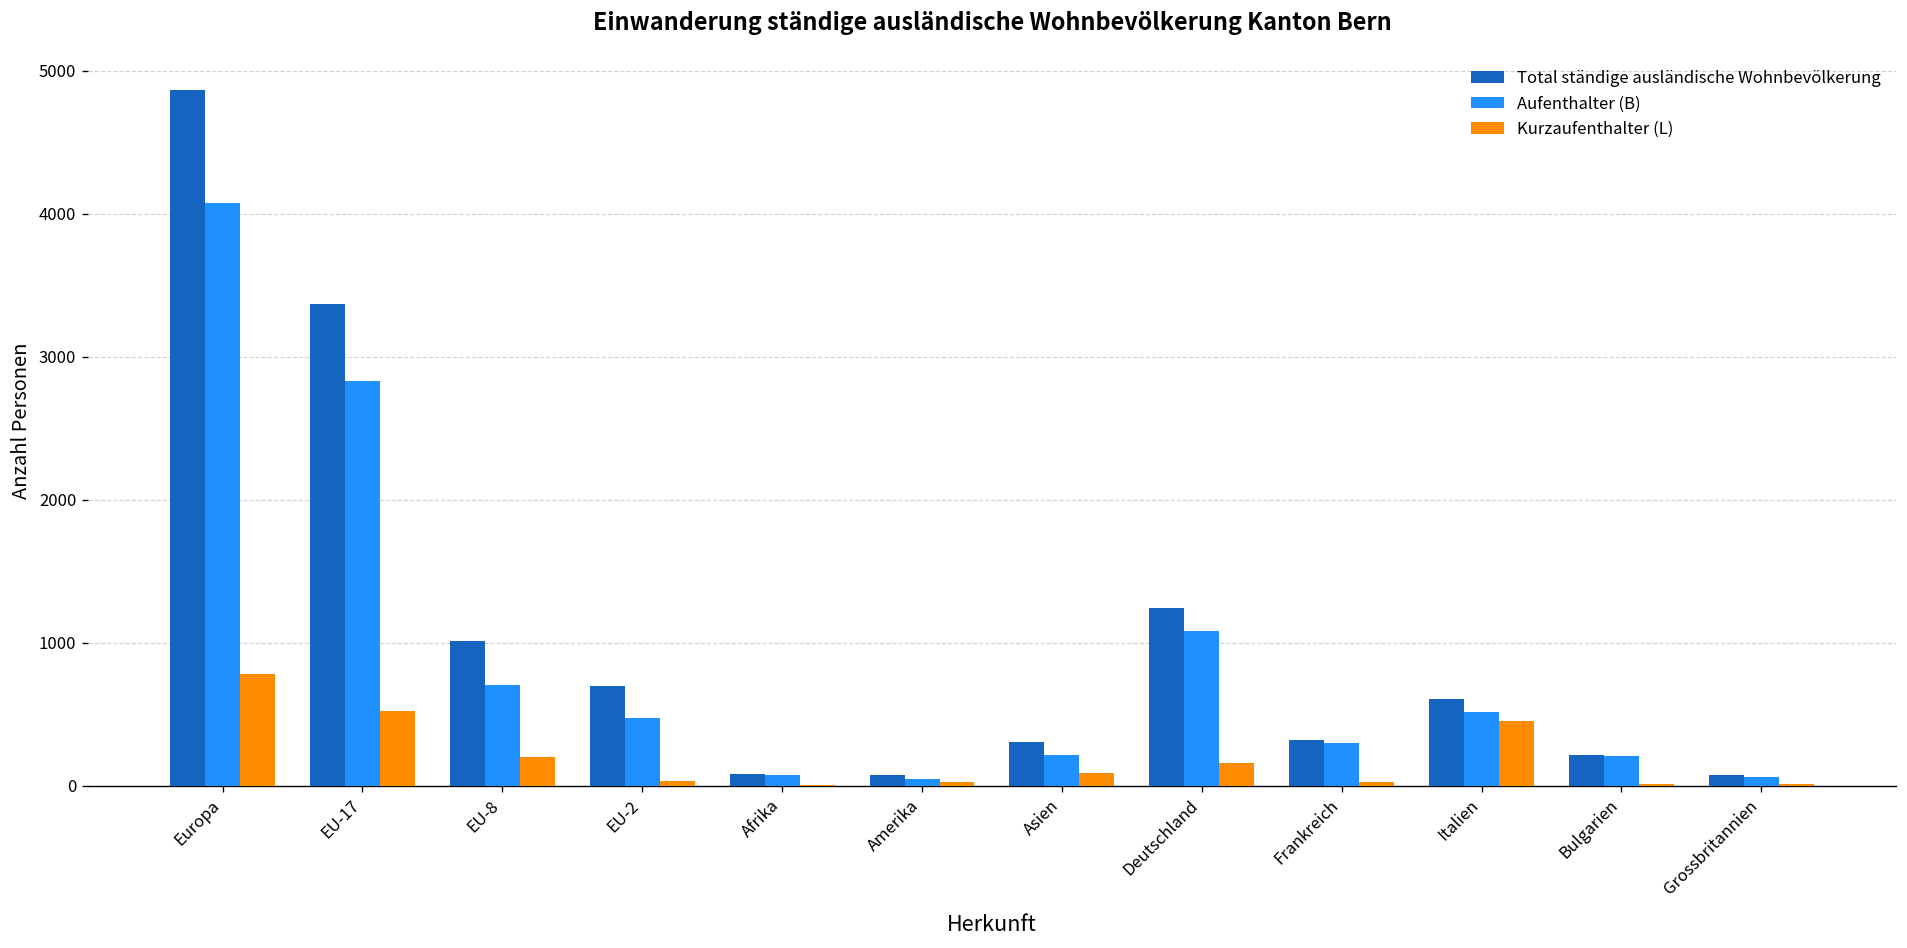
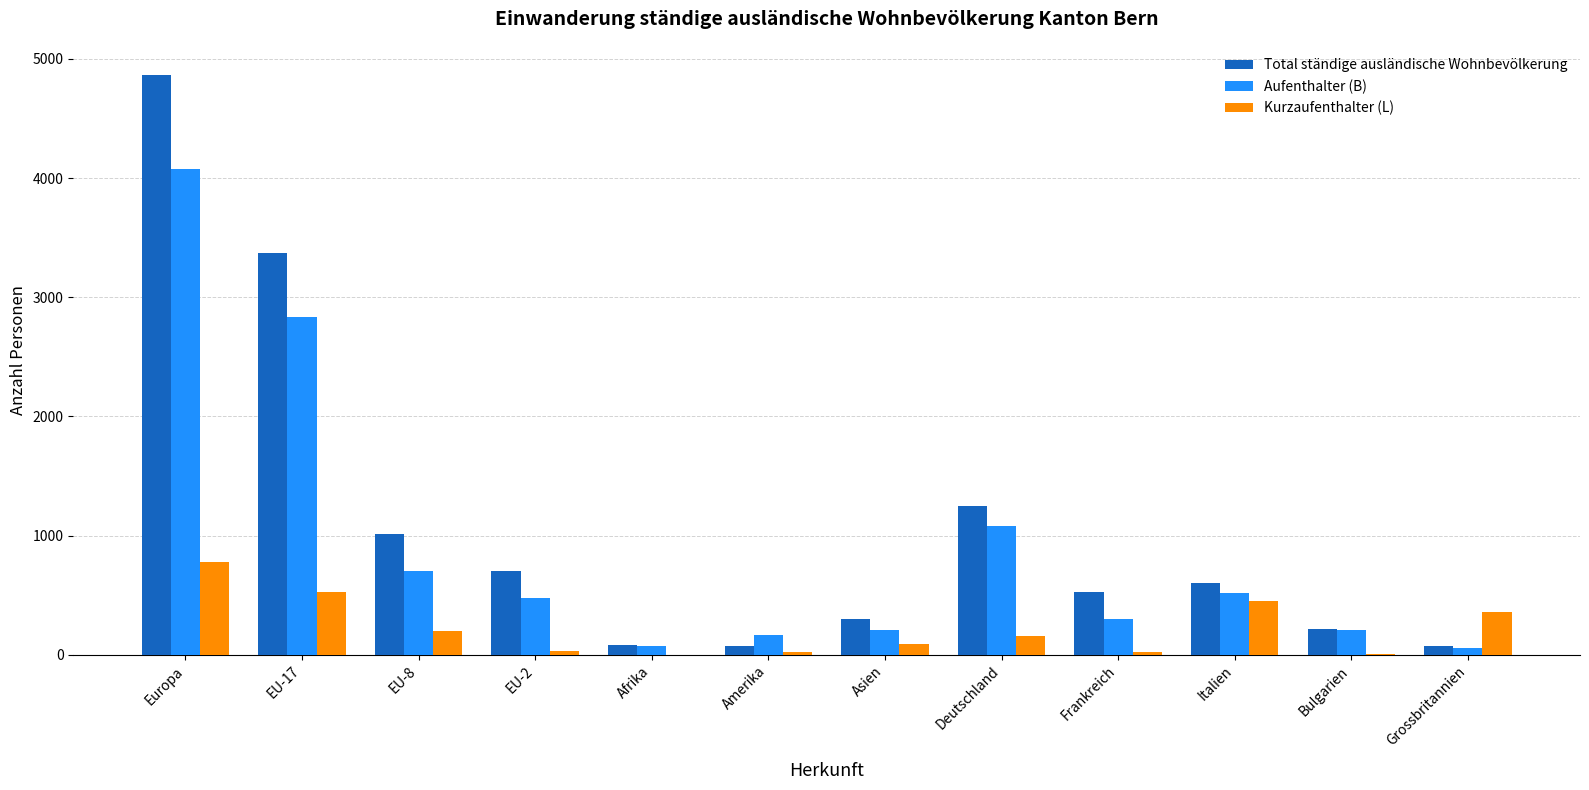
Aufenthalter (B), Amerika: 50 -> 170
Total ständige ausländische Wohnbevölkerung, Frankreich: 320 -> 530
Kurzaufenthalter (L), Grossbritannien: 20 -> 360
